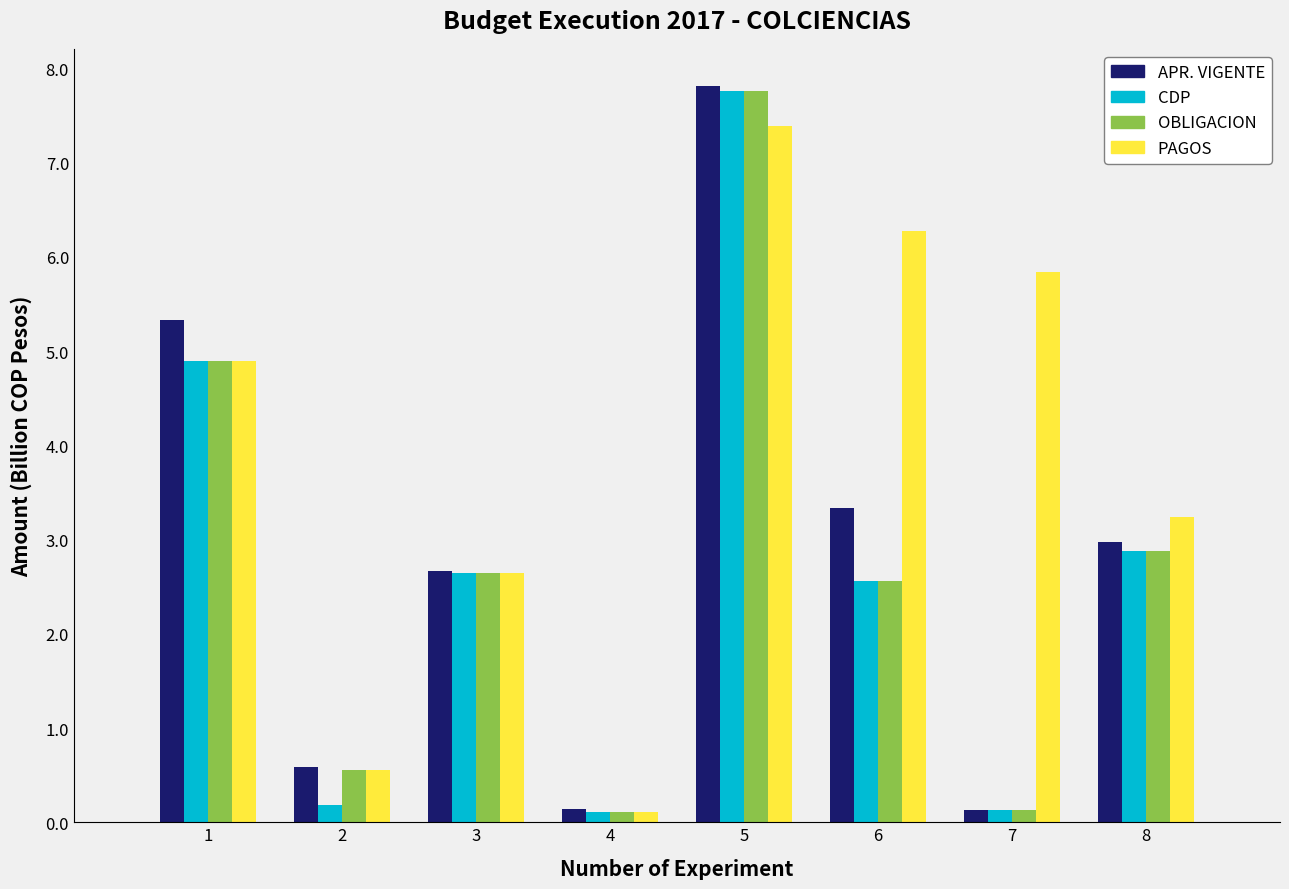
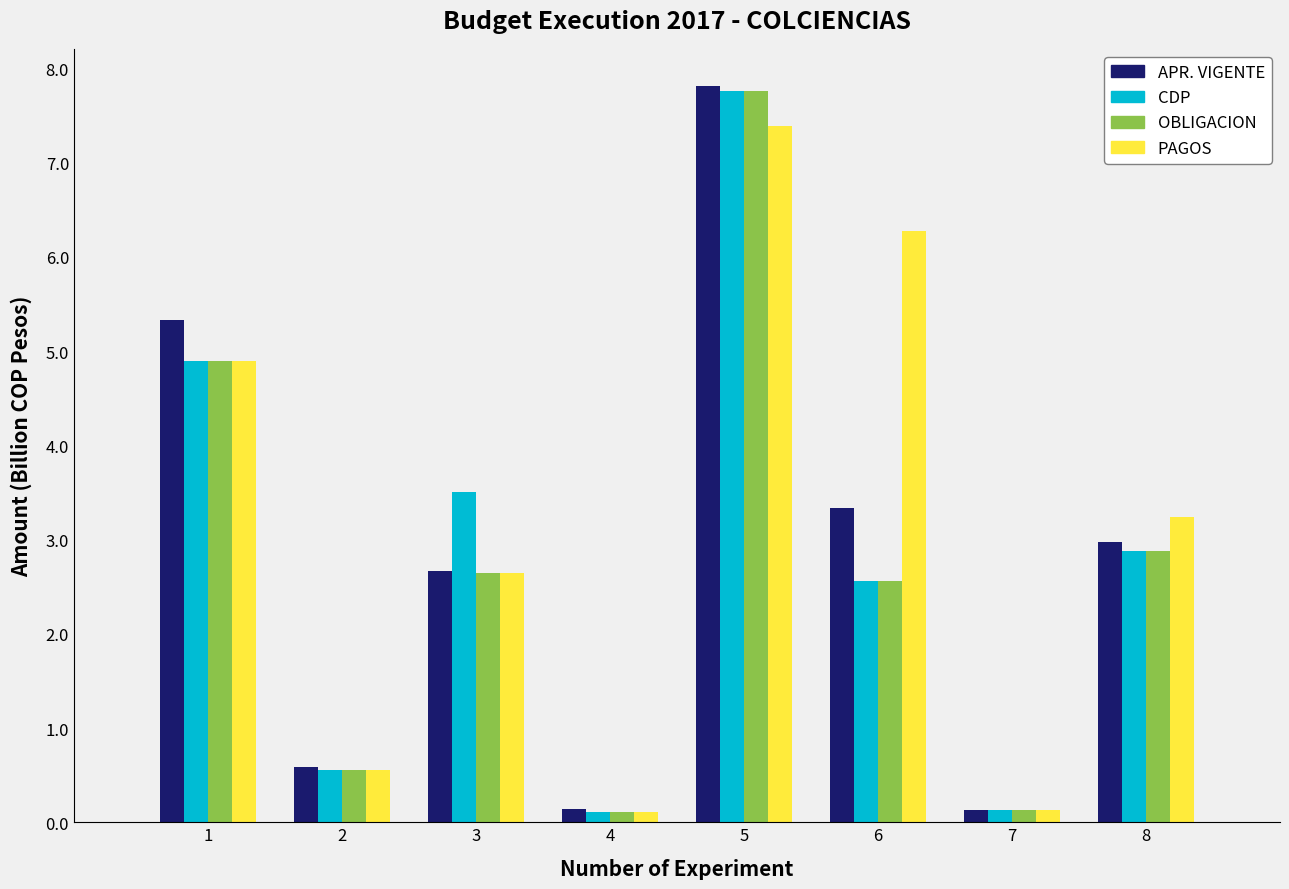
CDP, 2: 0.2 -> 0.6
CDP, 3: 2.6 -> 3.5
PAGOS, 7: 5.8 -> 0.1
